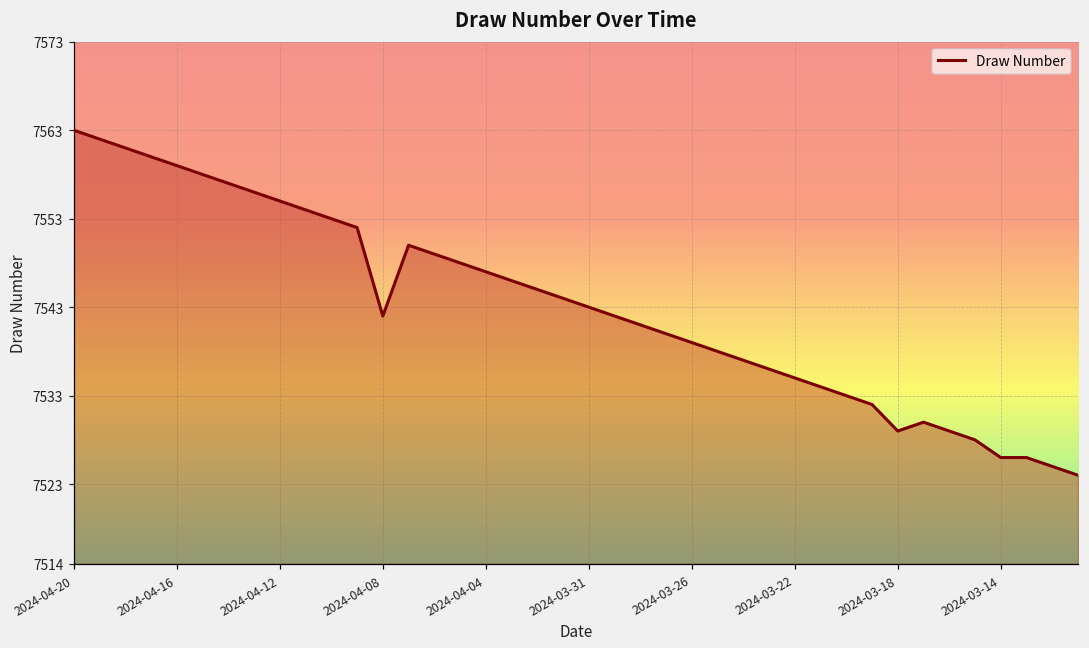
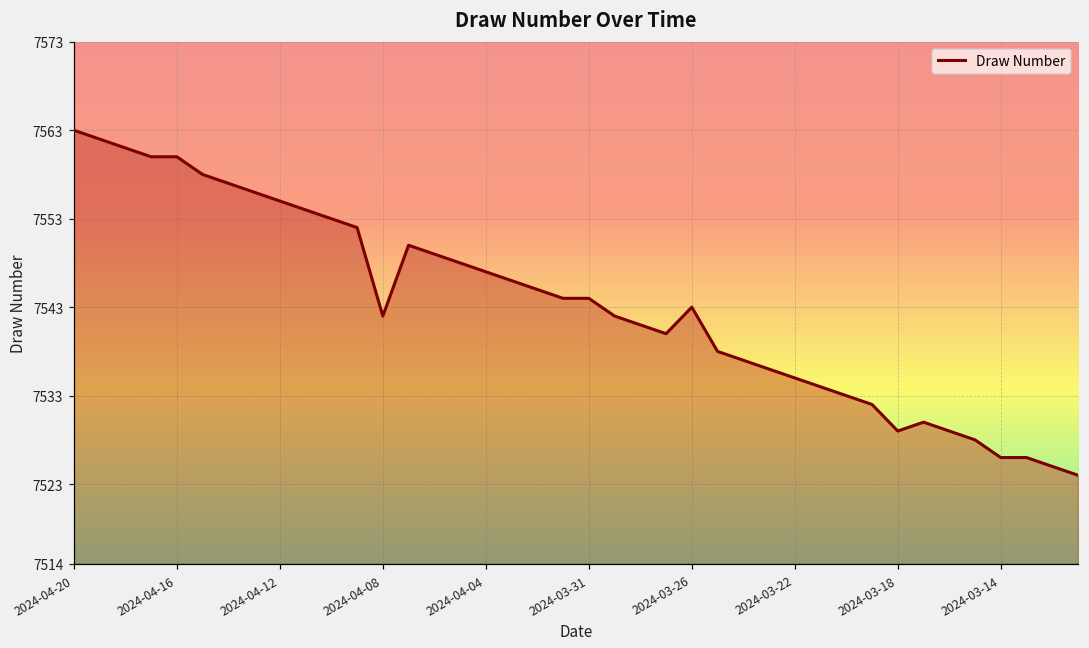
2024-04-16: 7559 -> 7560
2024-03-31: 7543 -> 7544
2024-03-26: 7539 -> 7543
